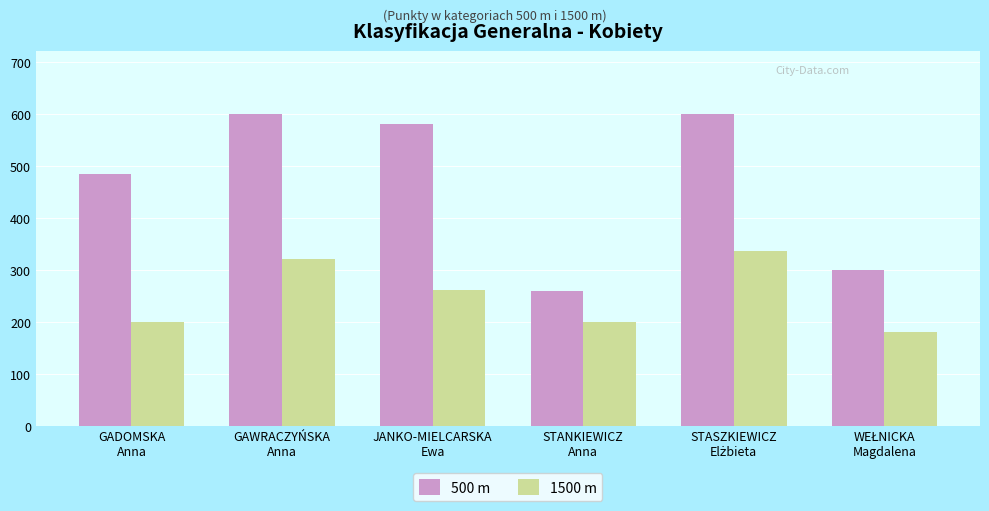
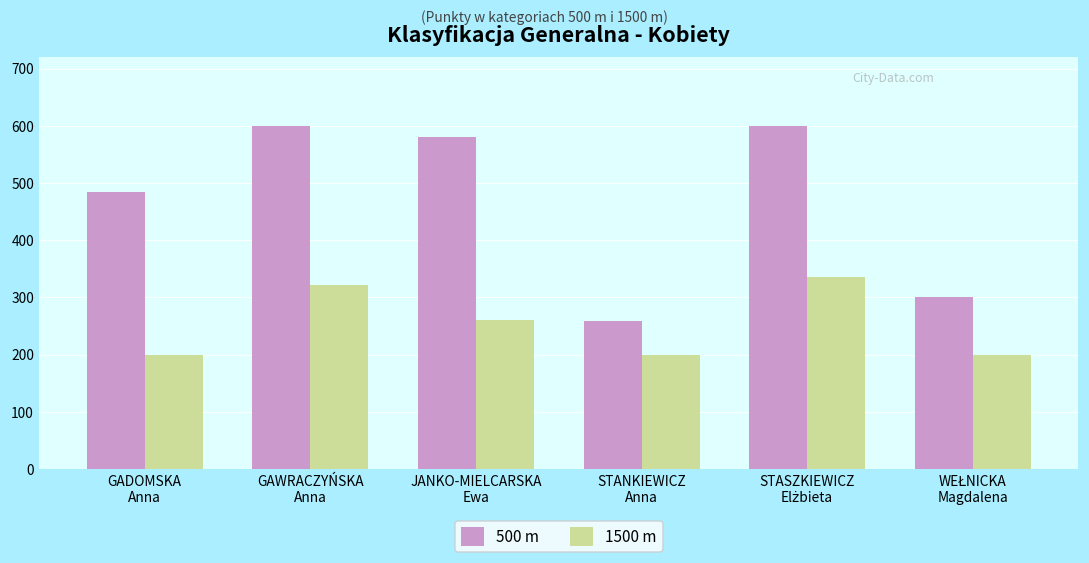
1500 m, WEŁNICKA Magdalena: 180 -> 200
